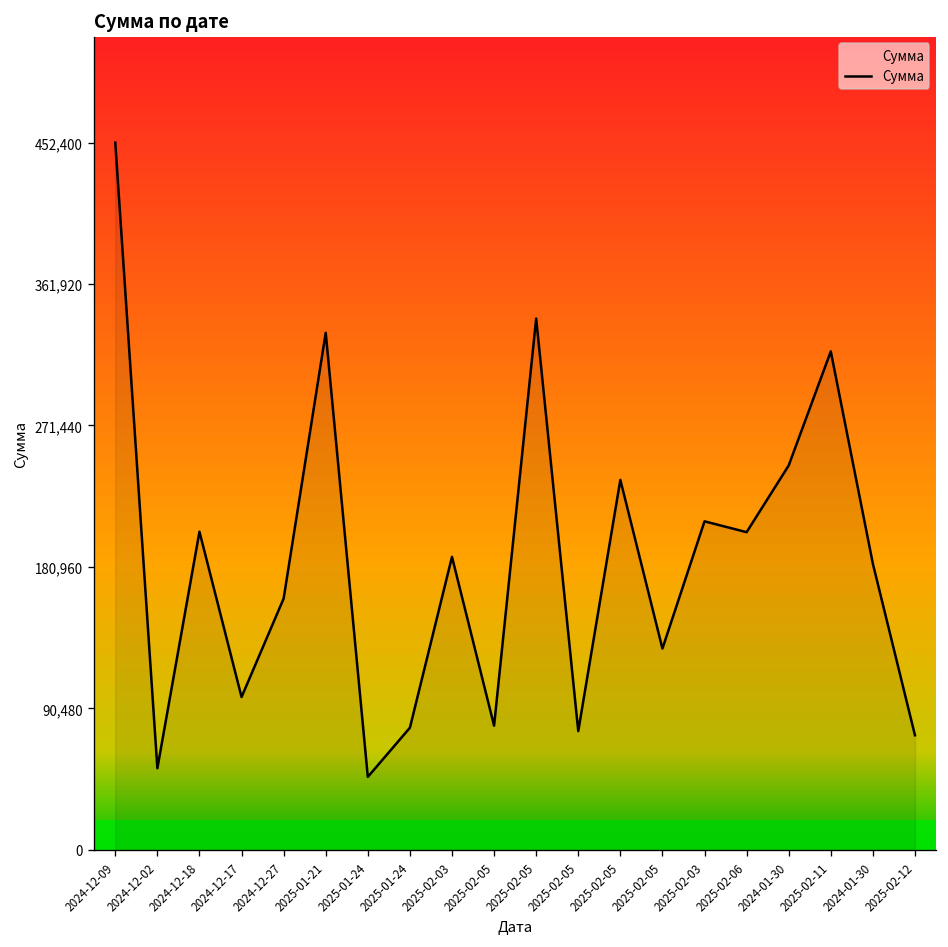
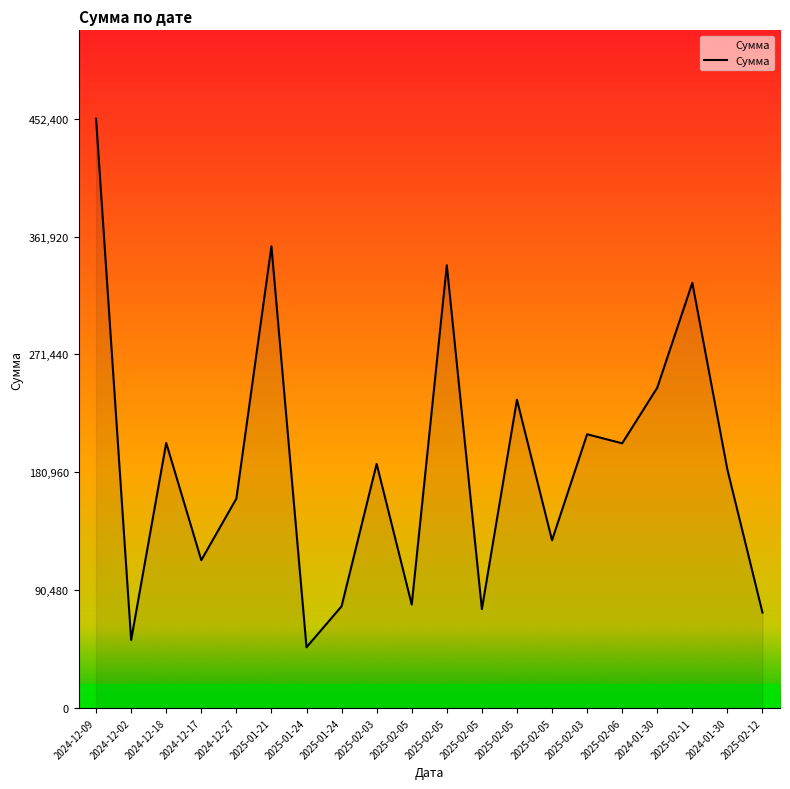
2024-12-17: 98,000 -> 113,000
2025-01-21: 331,000 -> 354,000
2025-02-11: 319,000 -> 326,000
